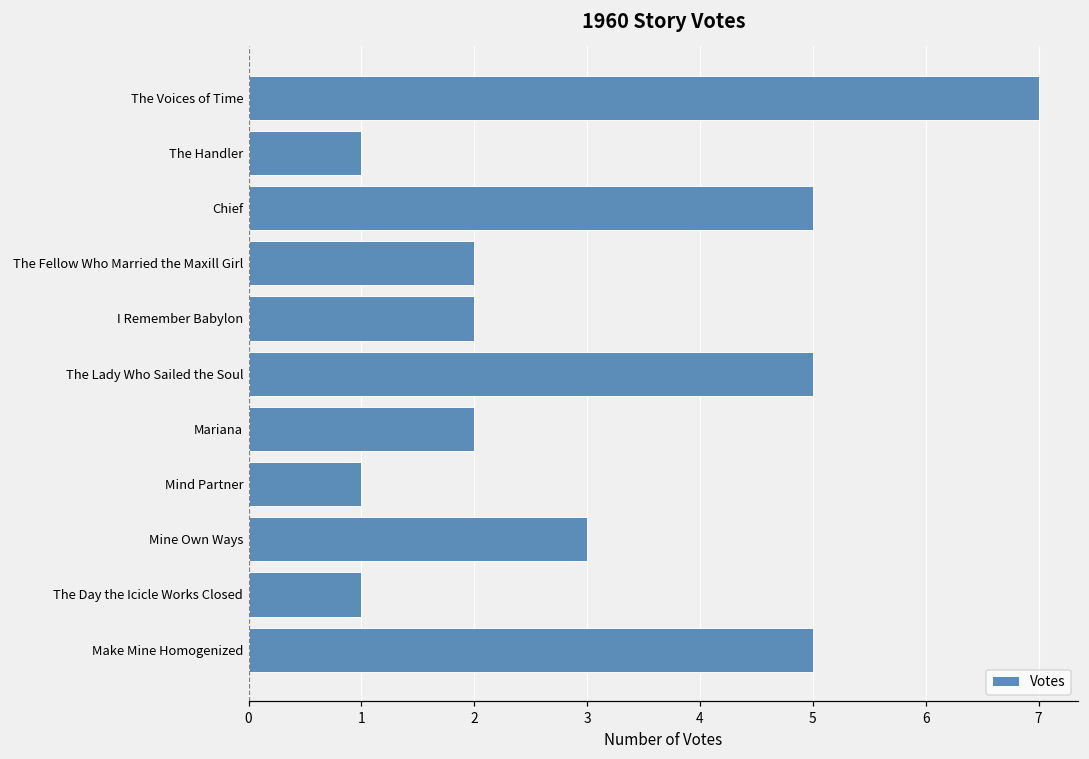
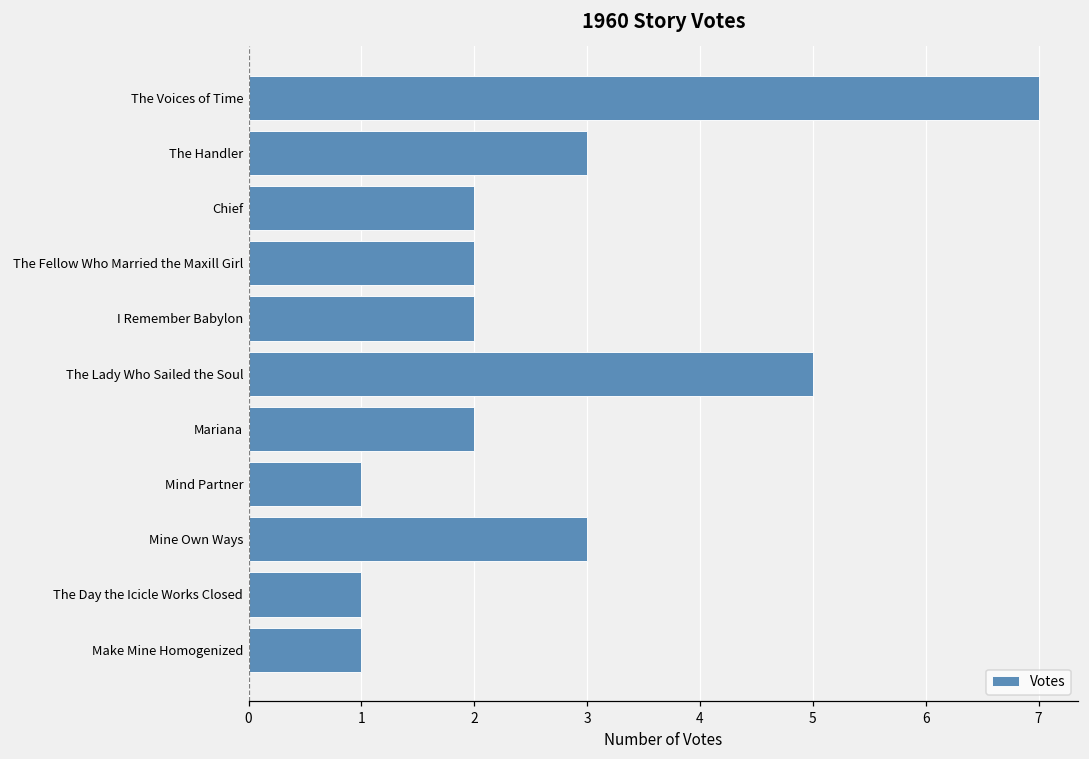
The Handler: 1 -> 3
Chief: 5 -> 2
Make Mine Homogenized: 5 -> 1
